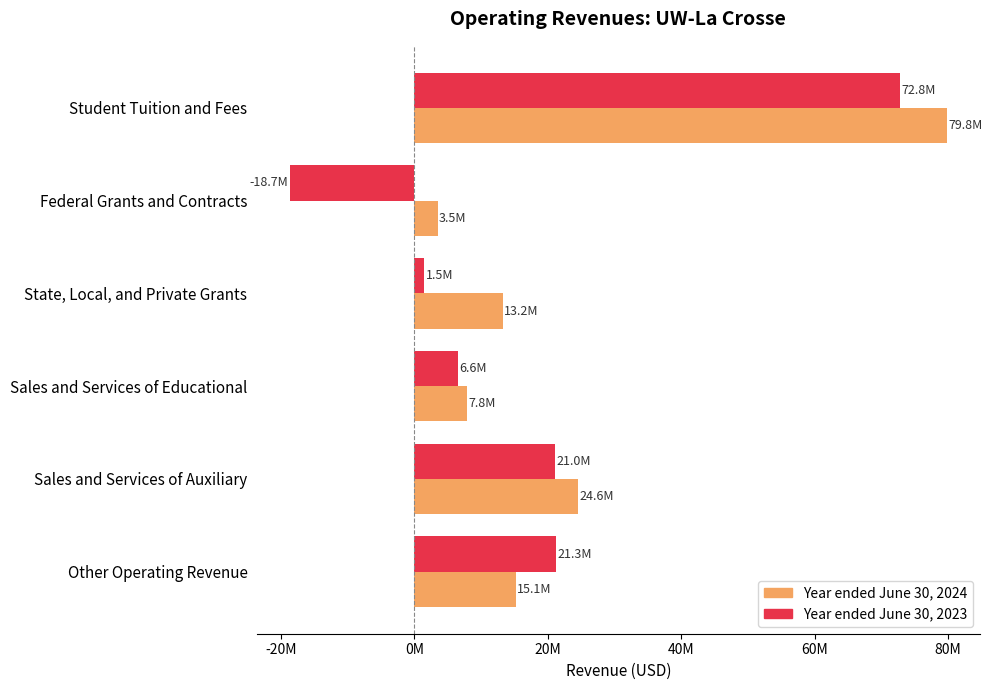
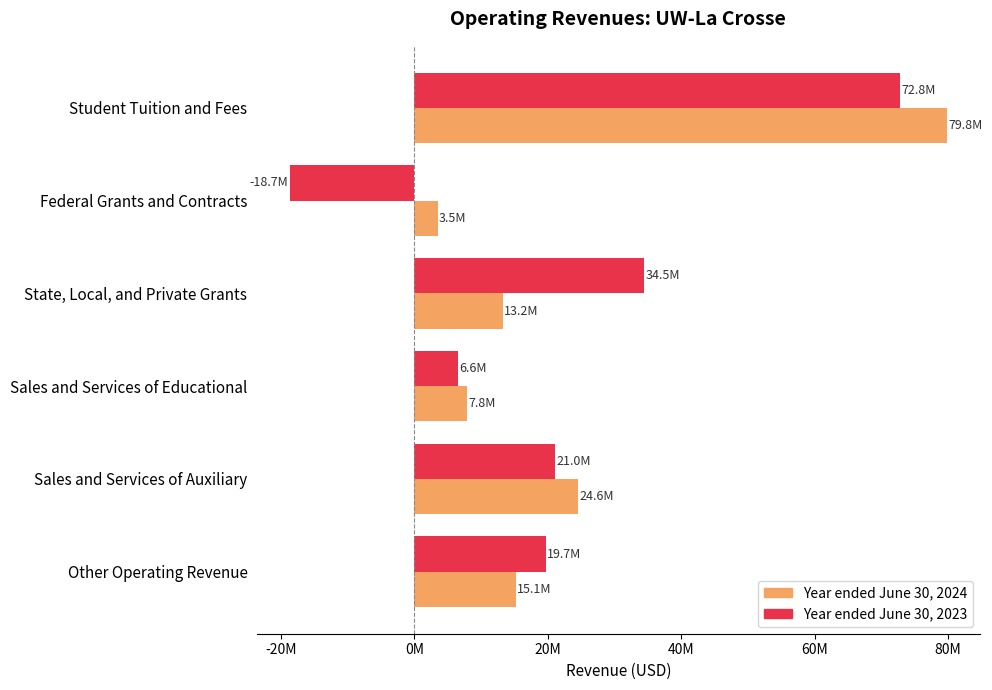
Year ended June 30, 2023, State, Local, and Private Grants: 1.5M -> 34.5M
Year ended June 30, 2023, Other Operating Revenue: 21.3M -> 19.7M
